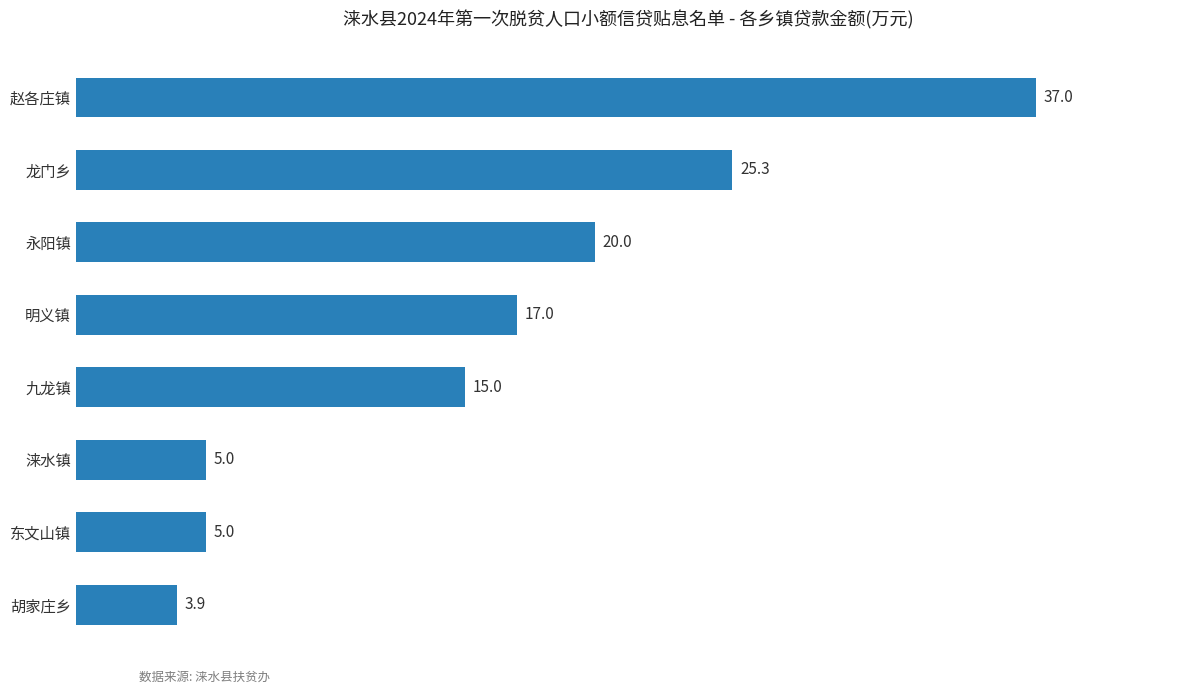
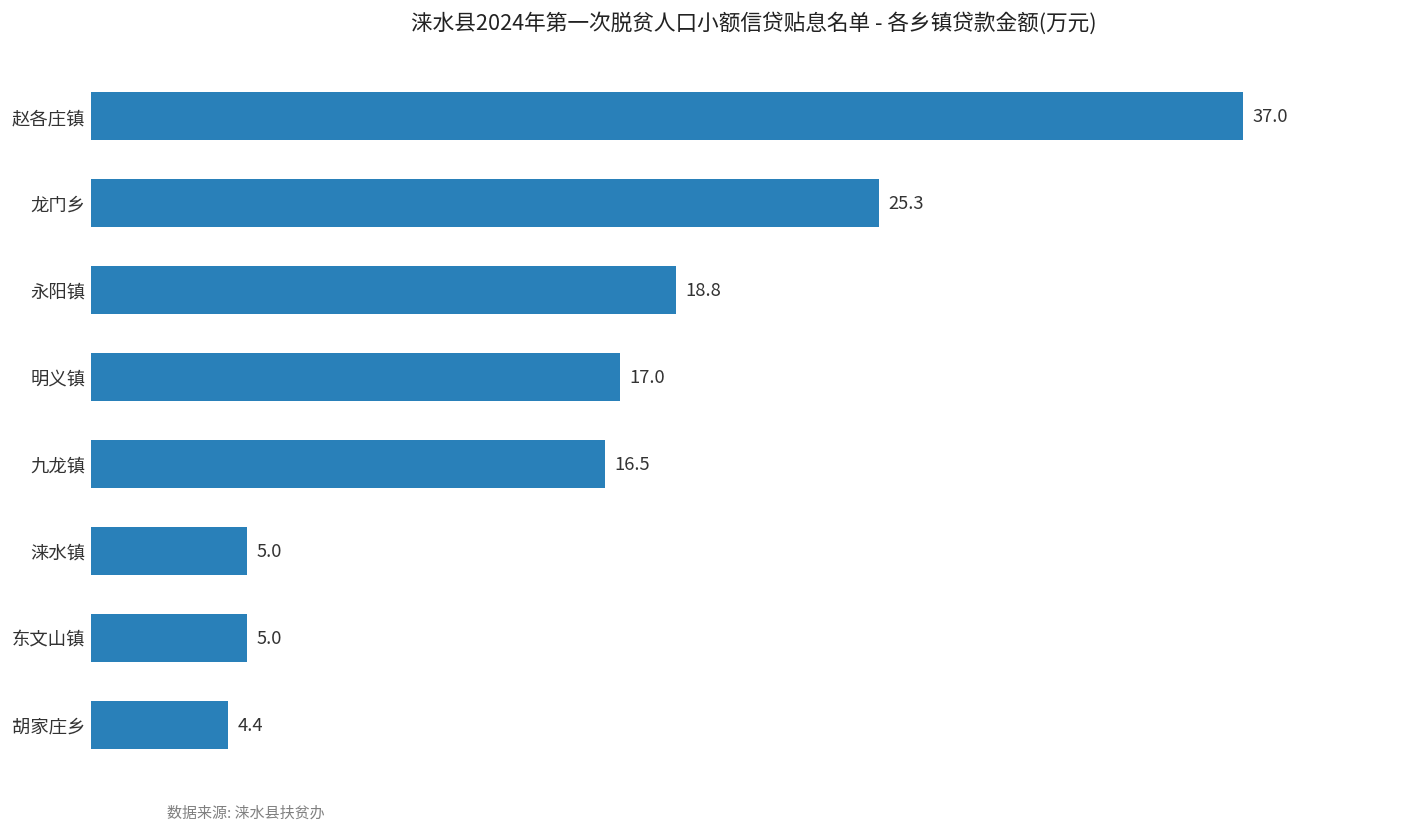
永阳镇: 20.0 -> 18.8
九龙镇: 15.0 -> 16.5
胡家庄乡: 3.9 -> 4.4
